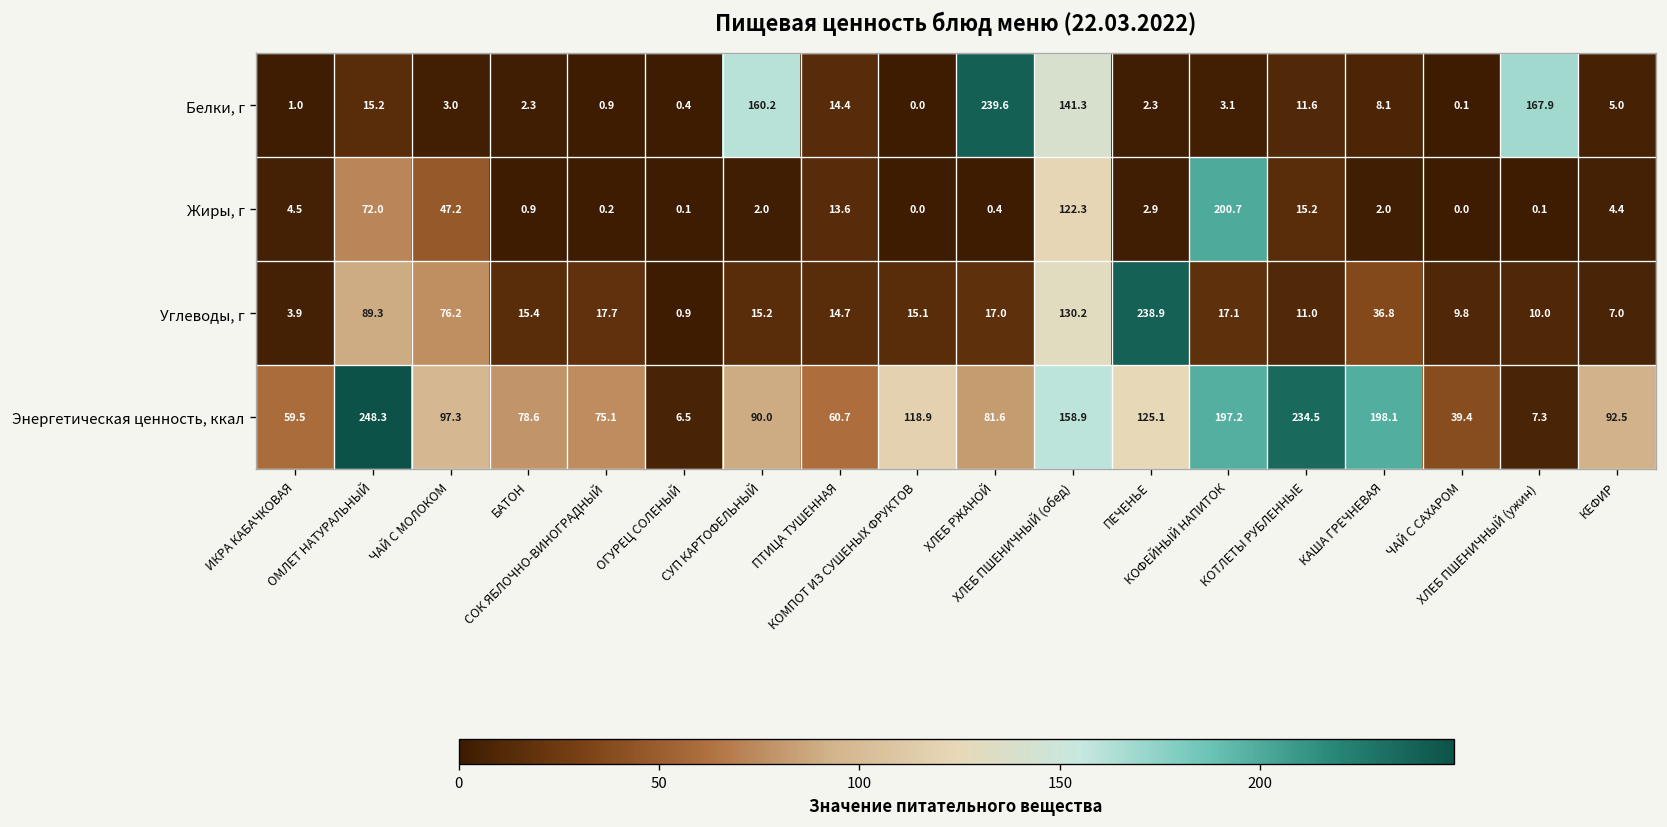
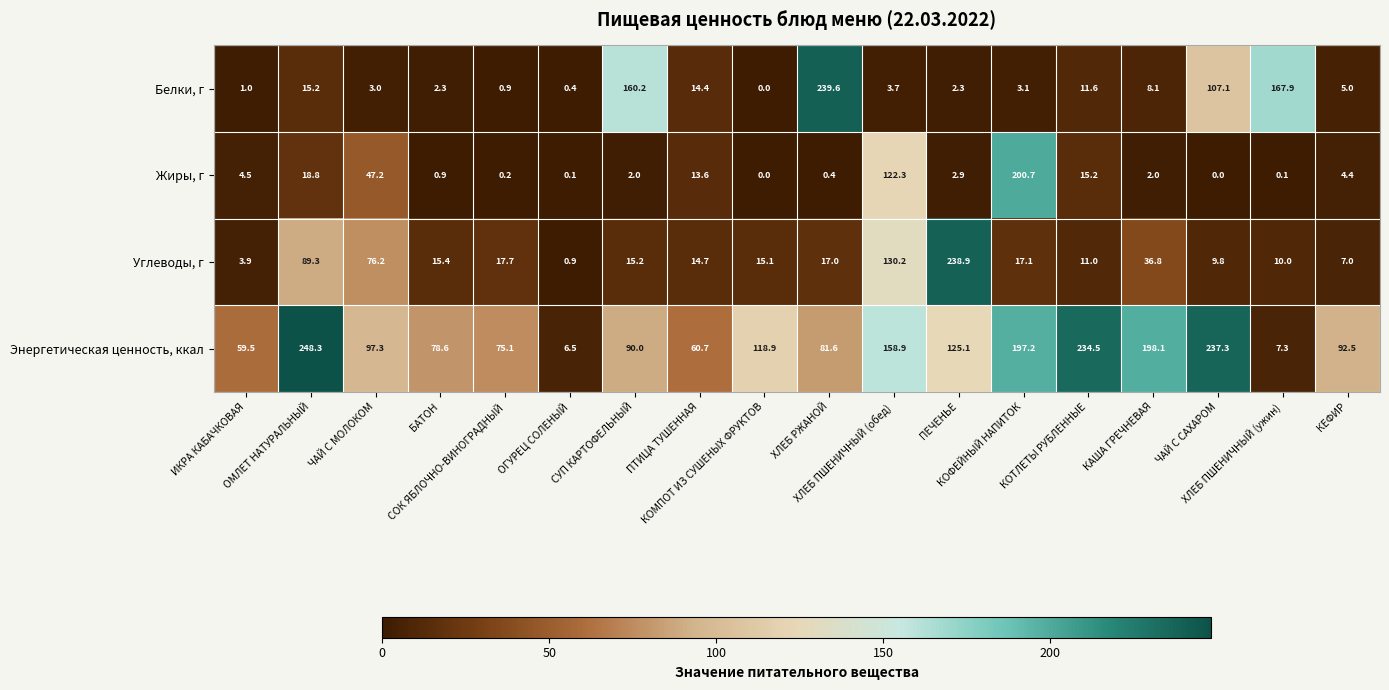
Белки, г, ХЛЕБ ПШЕНИЧНЫЙ (обед): 141.3 -> 3.7
Белки, г, ЧАЙ С САХАРОМ: 0.1 -> 107.1
Жиры, г, ОМЛЕТ НАТУРАЛЬНЫЙ: 72.0 -> 18.8
Энергетическая ценность, ккал, ЧАЙ С САХАРОМ: 39.4 -> 237.3
